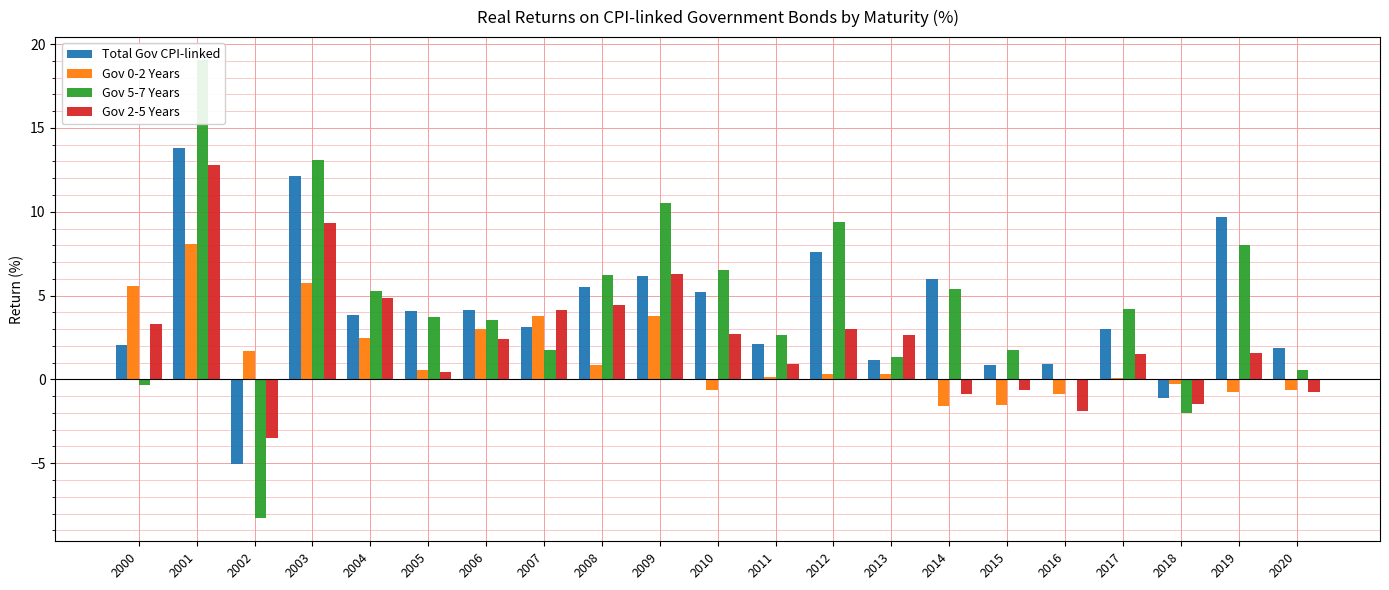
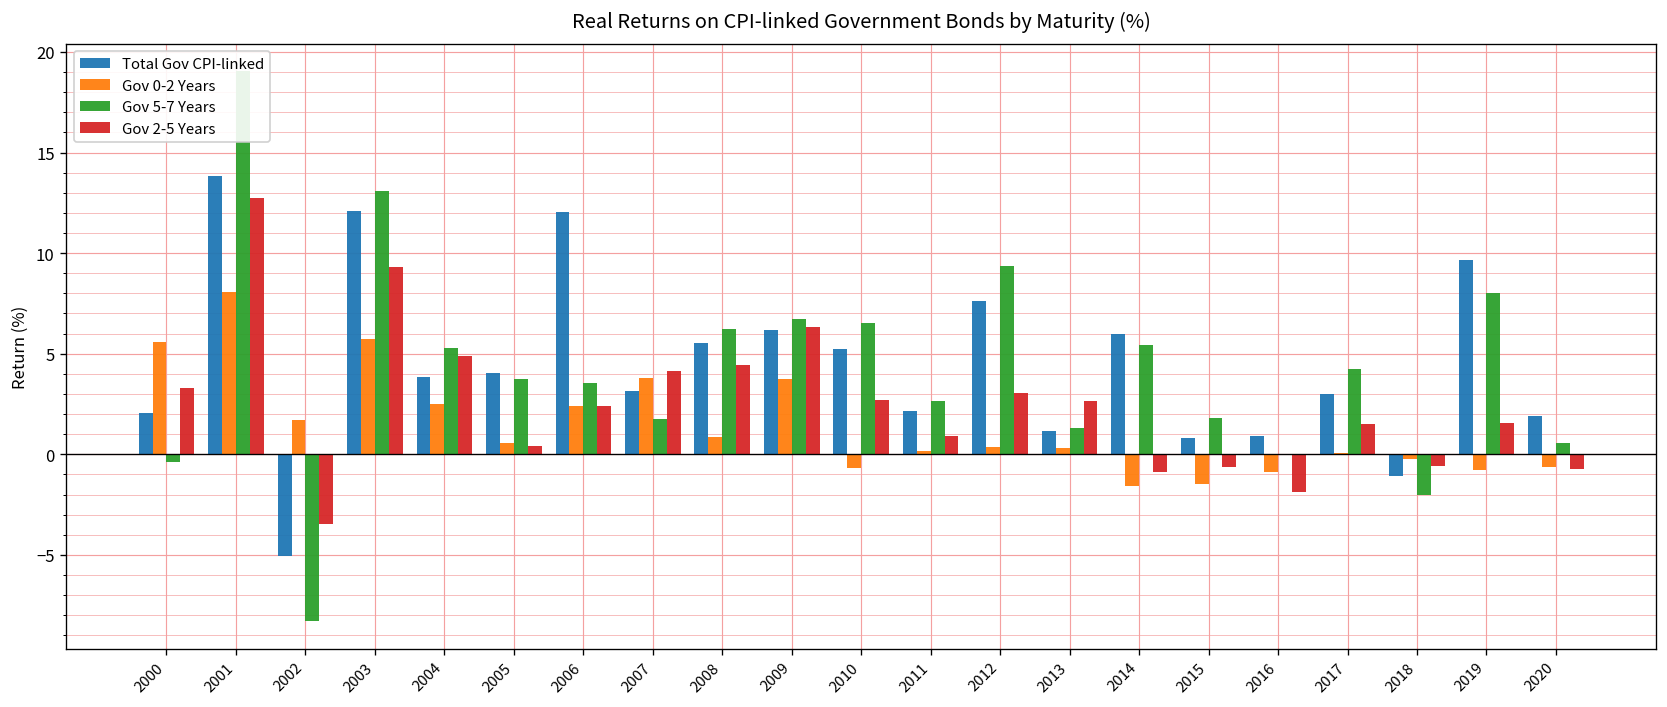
Total Gov CPI-linked, 2006: 4.2 -> 12.1
Gov 0-2 Years, 2006: 3.0 -> 2.4
Gov 5-7 Years, 2009: 10.5 -> 6.7
Gov 2-5 Years, 2018: -1.5 -> -0.6
